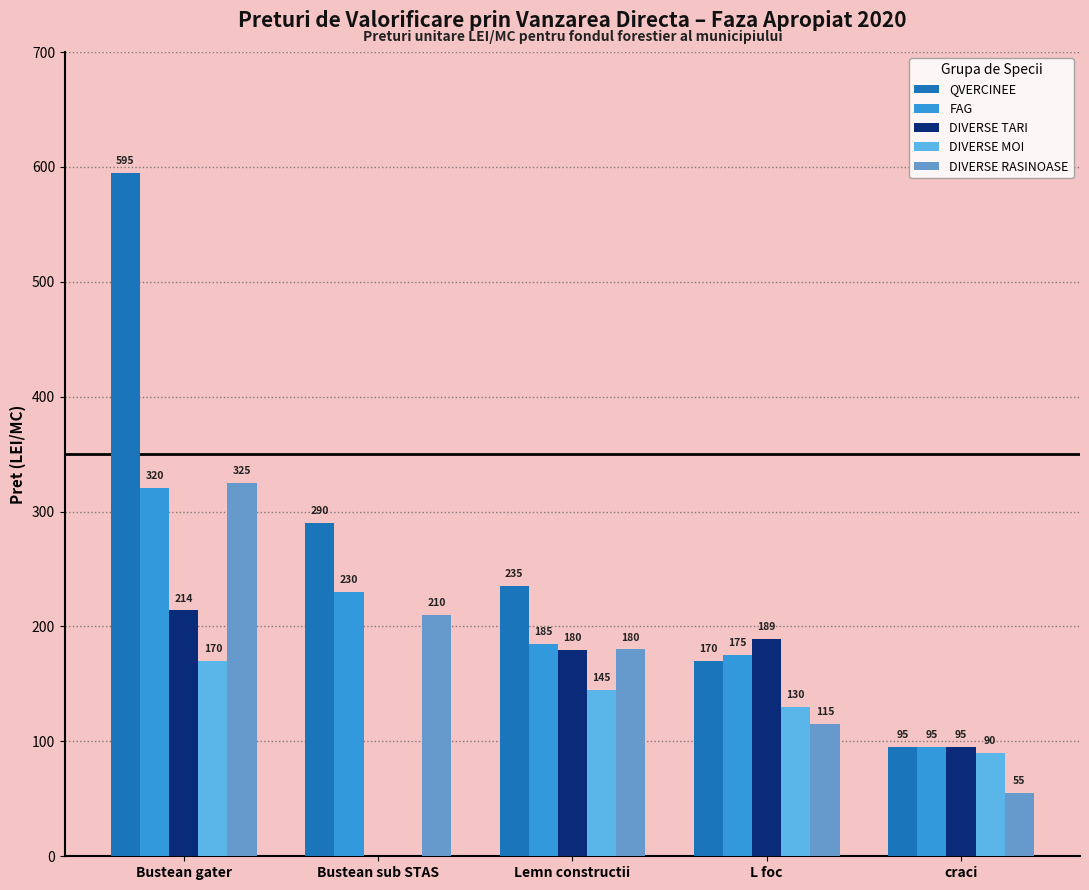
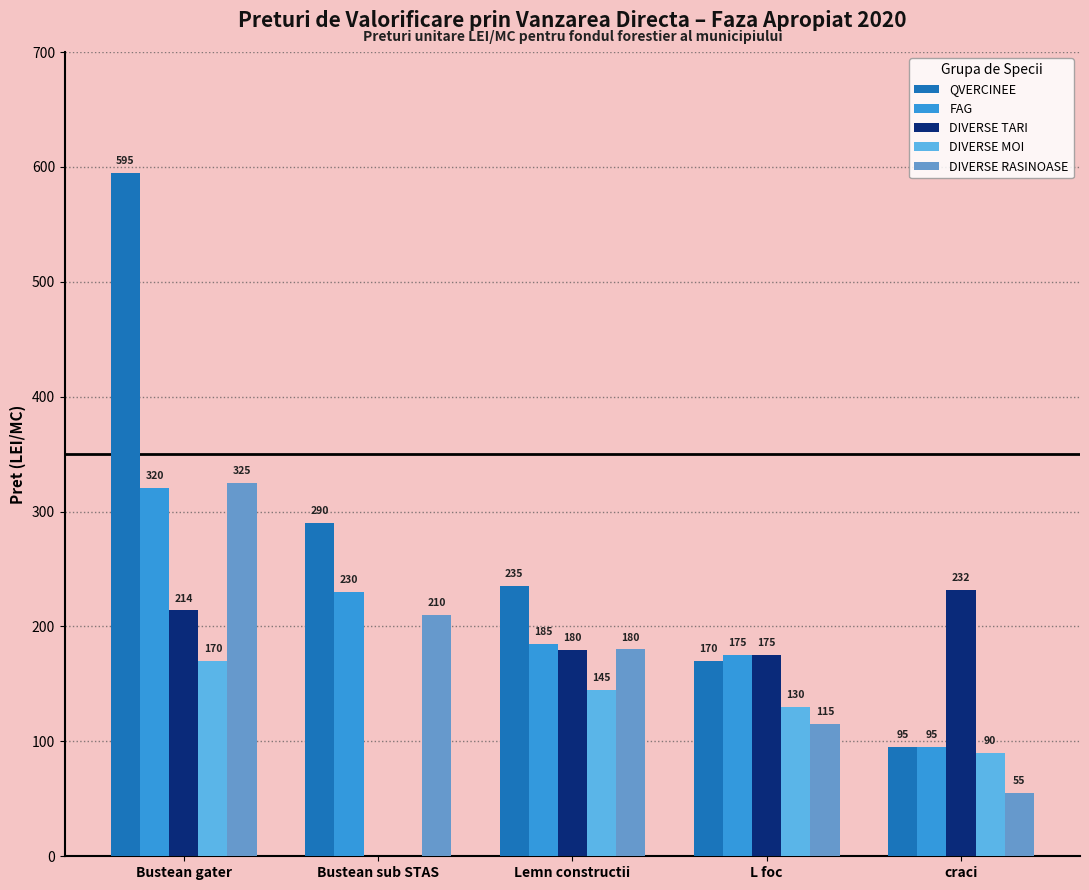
DIVERSE TARI, L foc: 189 -> 175
DIVERSE TARI, craci: 95 -> 232
